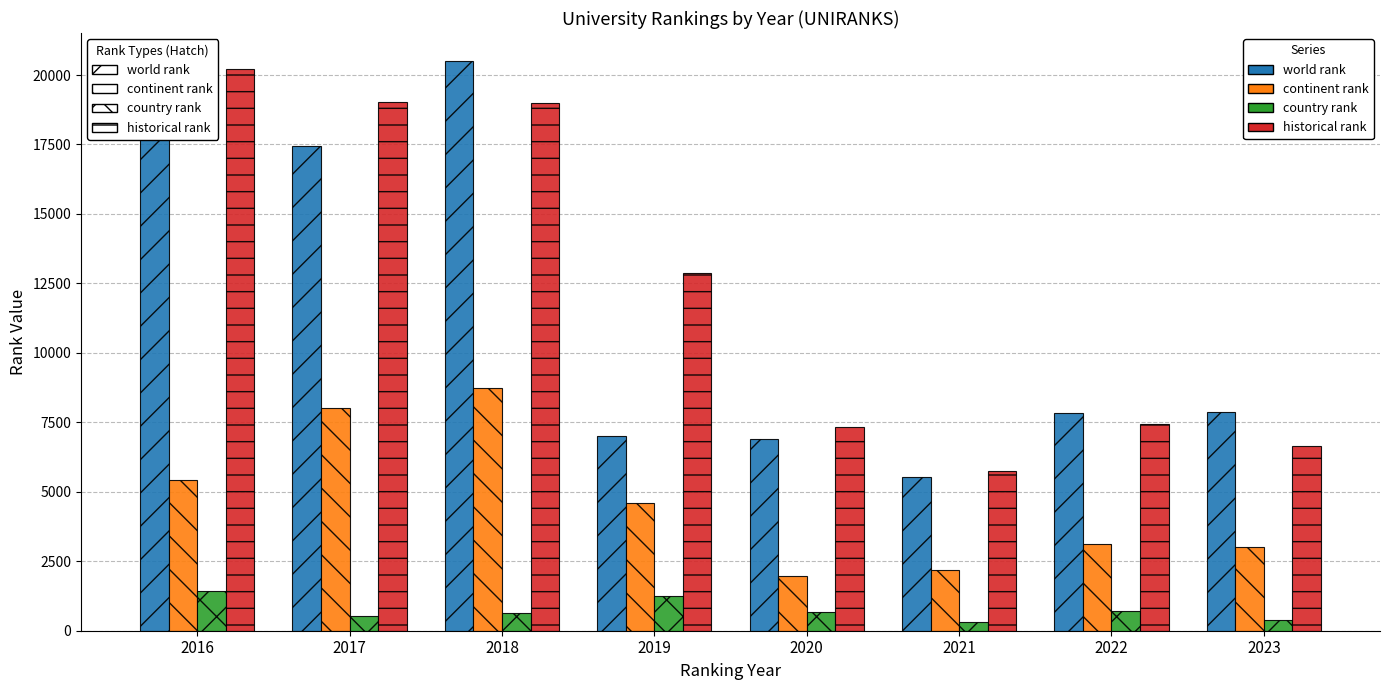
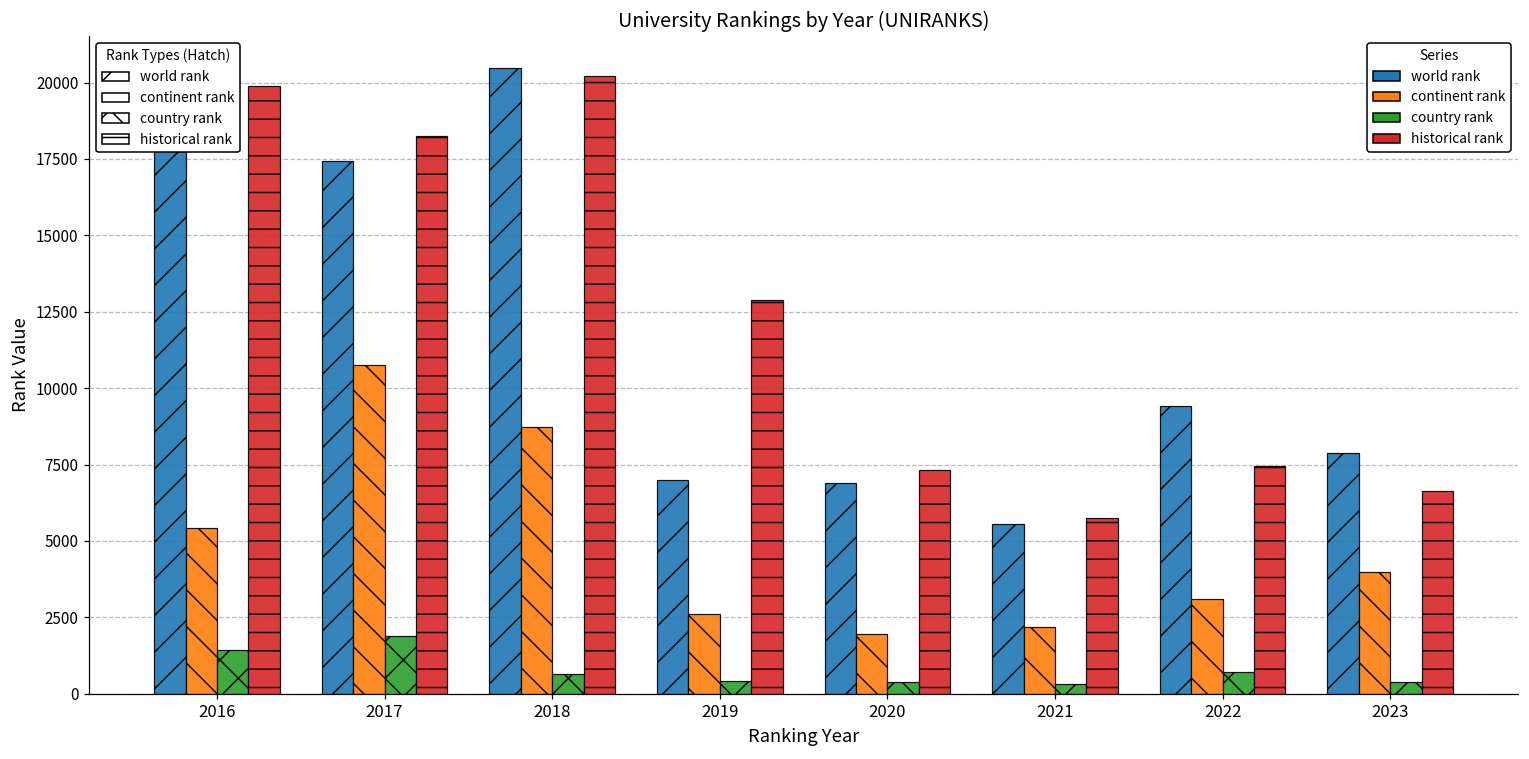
historical rank, 2016: 20200 -> 19900
continent rank, 2017: 8000 -> 10700
country rank, 2017: 500 -> 1900
historical rank, 2017: 19000 -> 18200
historical rank, 2018: 19000 -> 20200
continent rank, 2019: 4600 -> 2600
country rank, 2019: 1200 -> 400
country rank, 2020: 700 -> 400
world rank, 2022: 7900 -> 9400
continent rank, 2023: 3000 -> 4000
